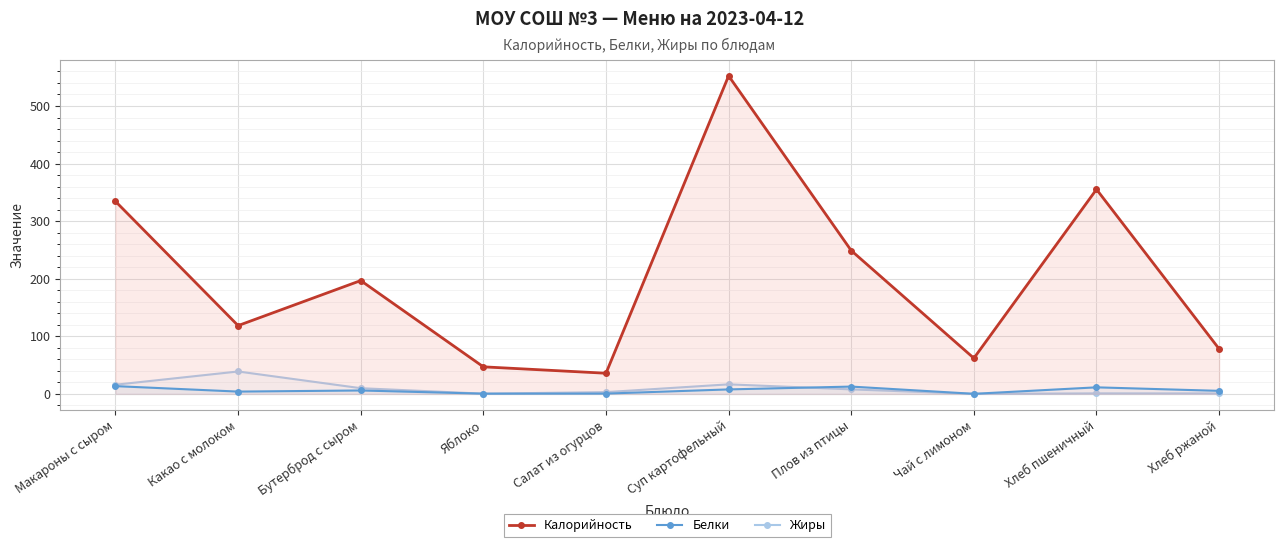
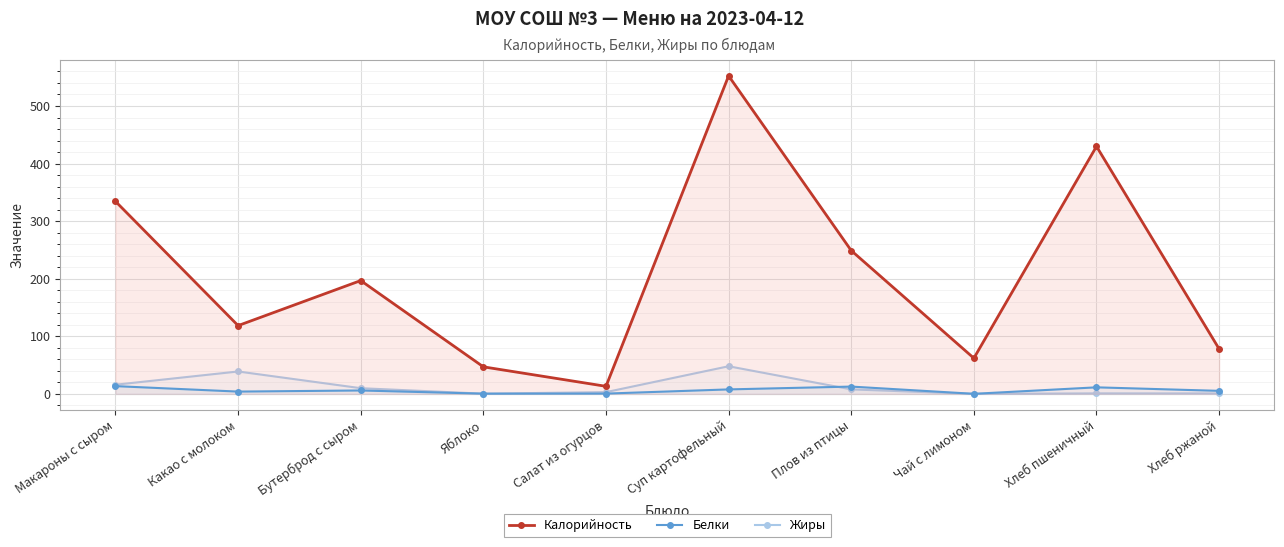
Калорийность, Салат из огурцов: 40 -> 10
Жиры, Суп картофельный: 20 -> 50
Калорийность, Хлеб пшеничный: 360 -> 430
